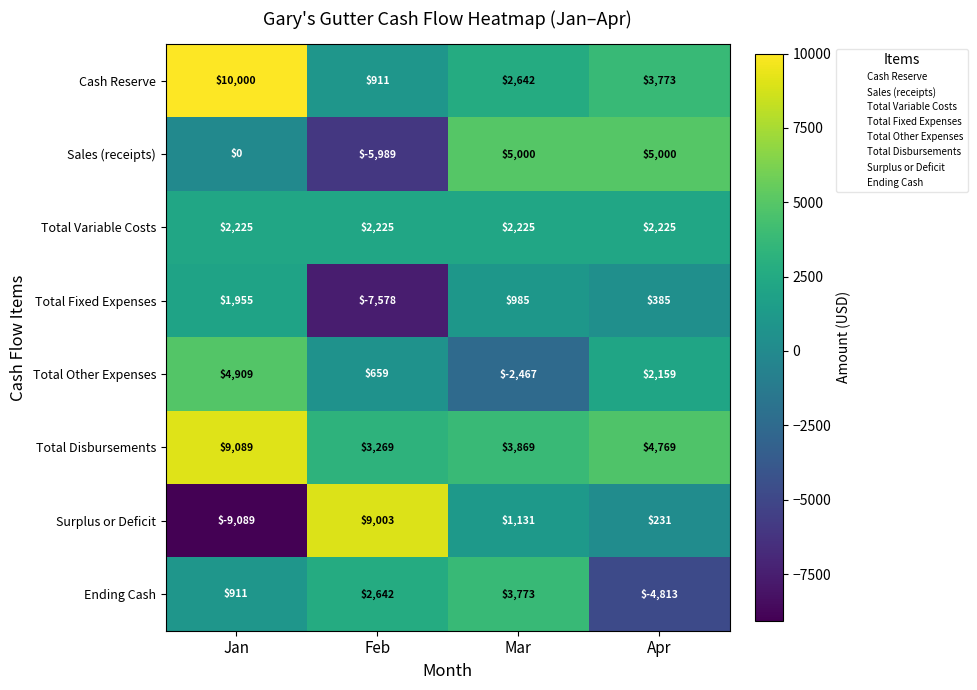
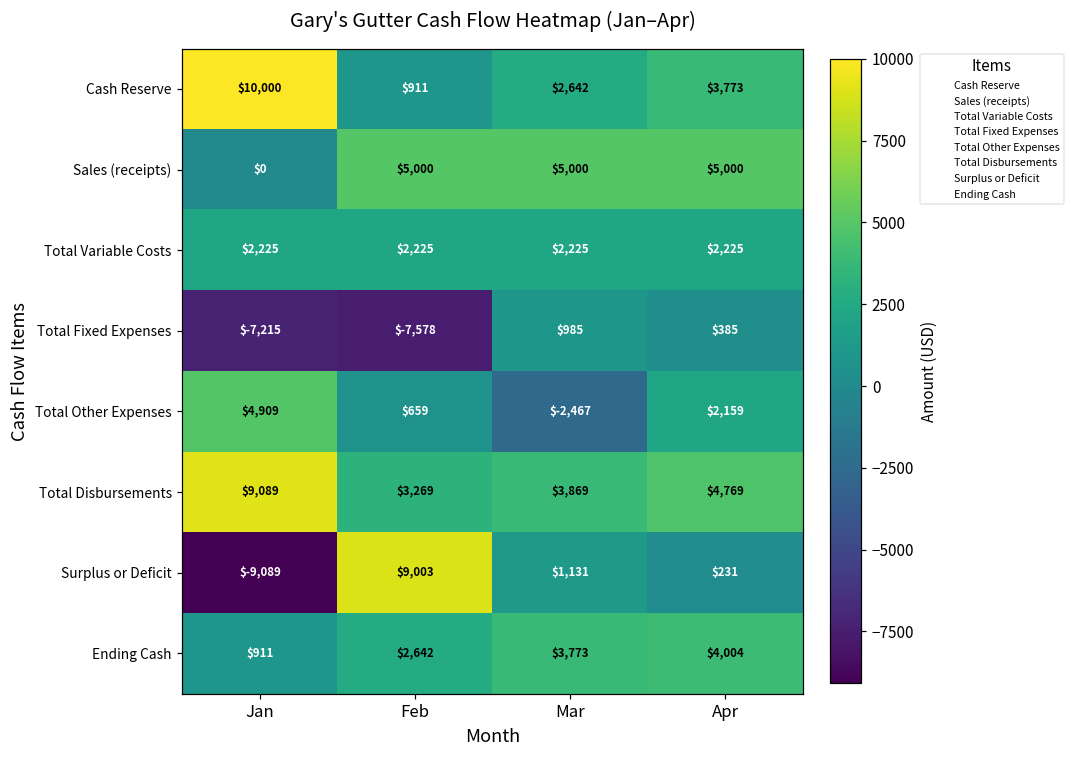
Sales (receipts), Feb: $-5,989 -> $5,000
Total Fixed Expenses, Jan: $1,955 -> $-7,215
Ending Cash, Apr: $-4,813 -> $4,004
